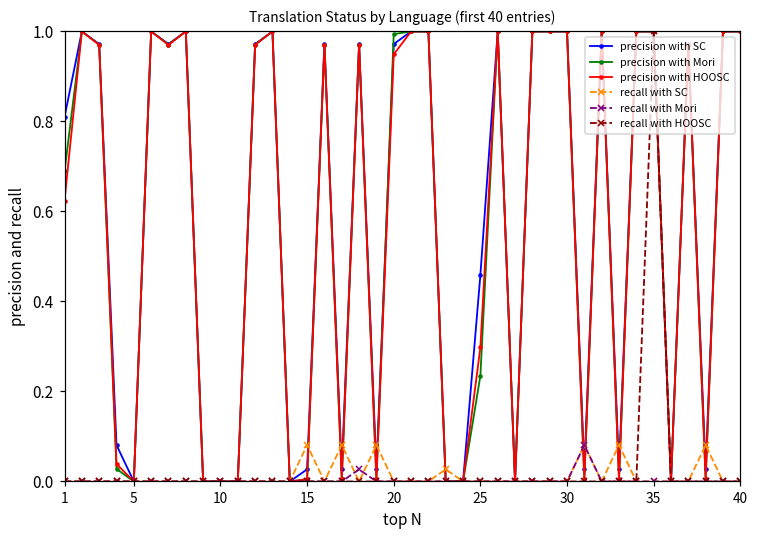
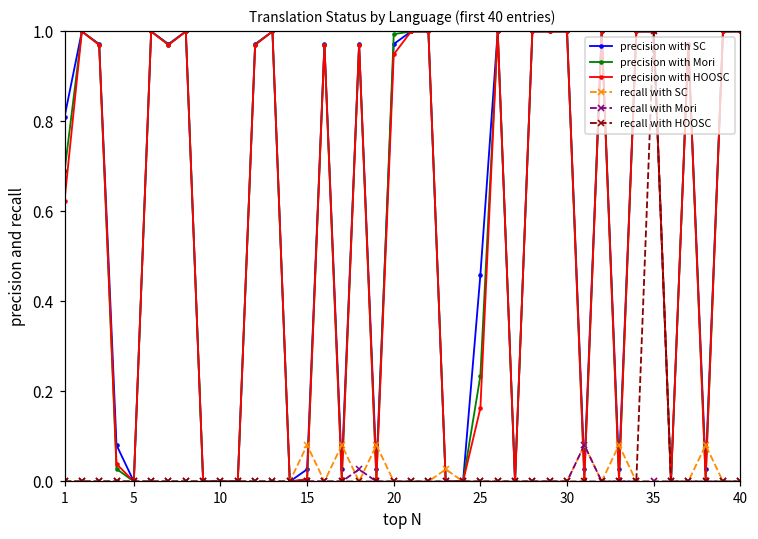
precision with HOOSC, 25: 0.30 -> 0.16
